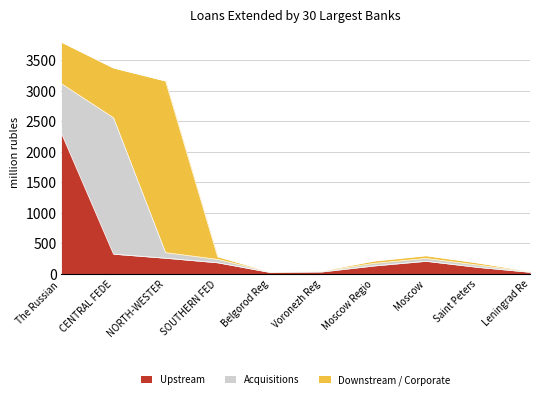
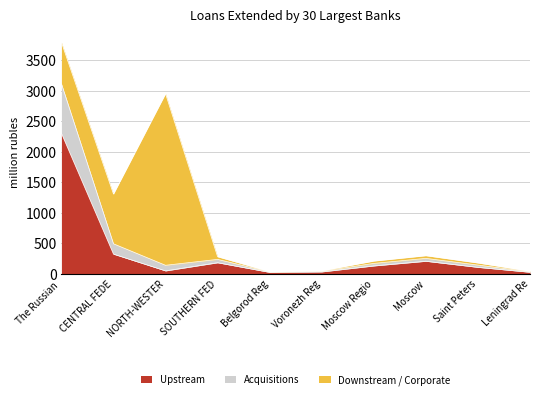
Acquisitions, CENTRAL FEDE: 2200 -> 200
Upstream, NORTH-WESTER: 300 -> 0
